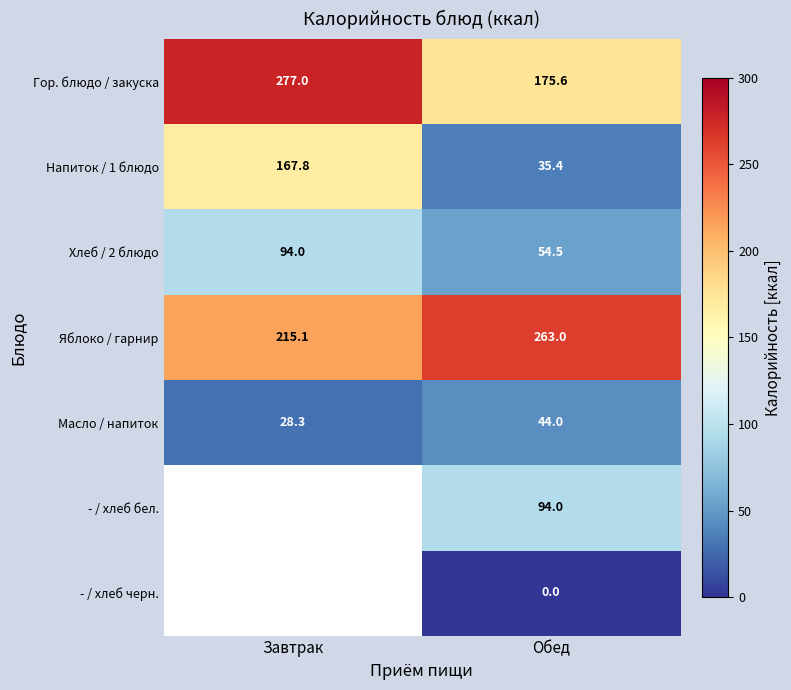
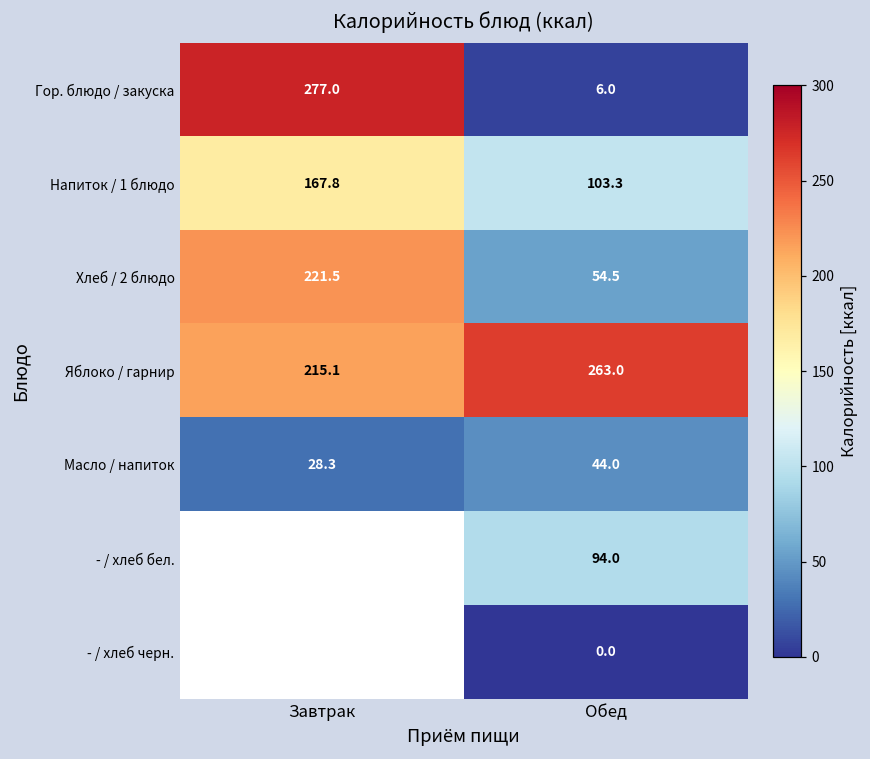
Гор. блюдо / закуска, Обед: 175.6 -> 6.0
Напиток / 1 блюдо, Обед: 35.4 -> 103.3
Хлеб / 2 блюдо, Завтрак: 94.0 -> 221.5
